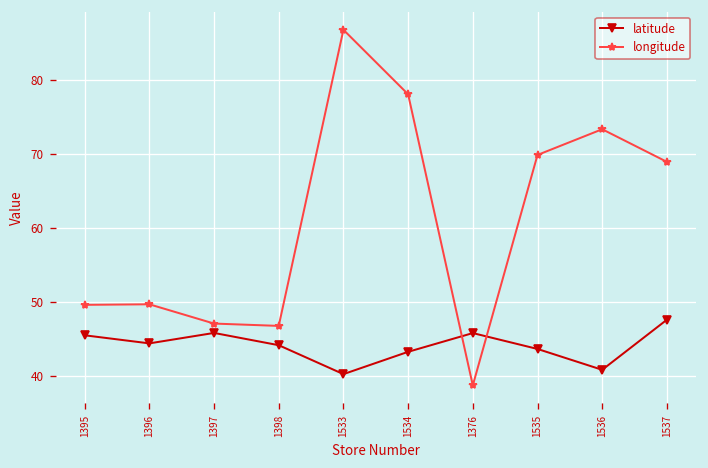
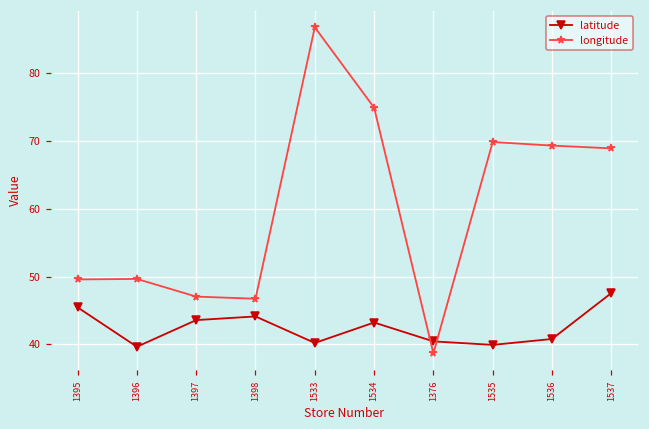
latitude, 1396: 44 -> 40
latitude, 1397: 46 -> 44
longitude, 1534: 78 -> 75
latitude, 1376: 46 -> 40
latitude, 1535: 44 -> 40
longitude, 1536: 73 -> 69
